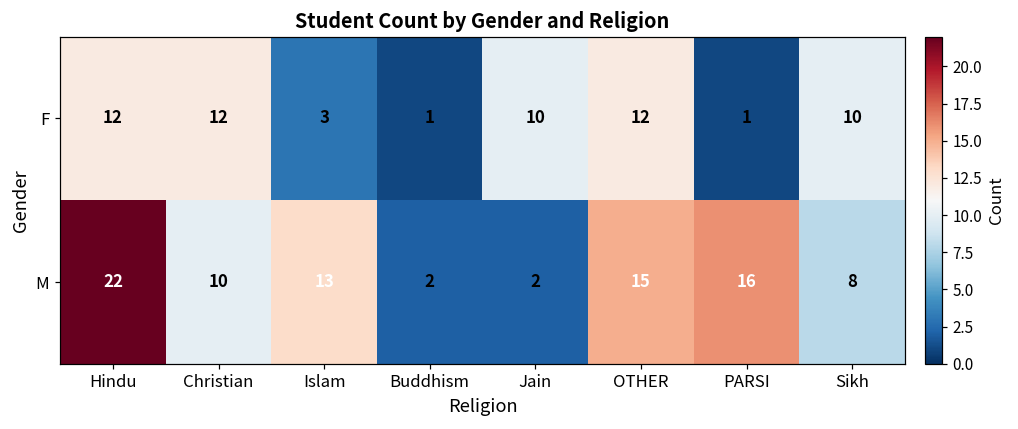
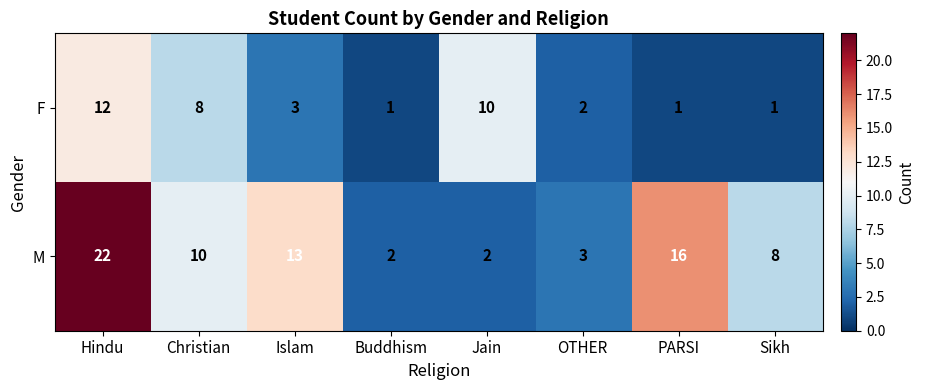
F, Christian: 12 -> 8
F, OTHER: 12 -> 2
F, Sikh: 10 -> 1
M, OTHER: 15 -> 3
